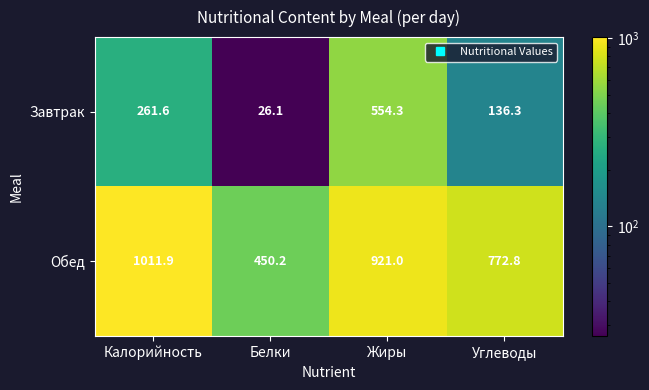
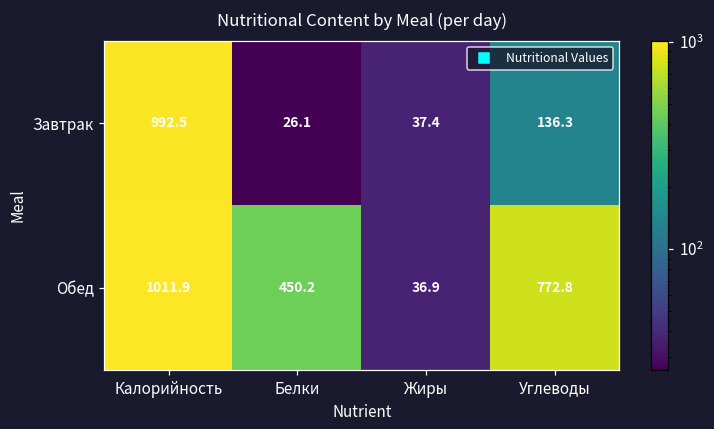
Завтрак, Калорийность: 261.6 -> 992.5
Завтрак, Жиры: 554.3 -> 37.4
Обед, Жиры: 921.0 -> 36.9
